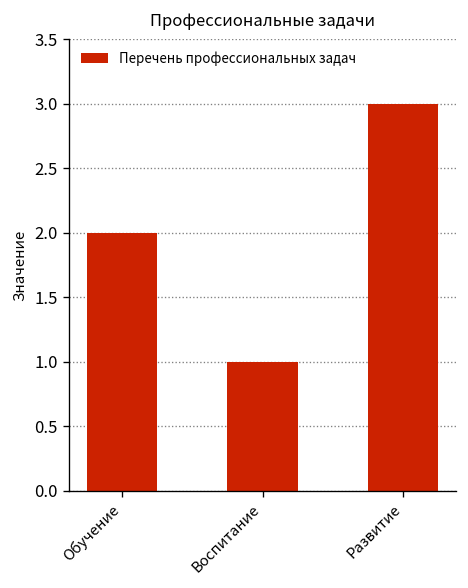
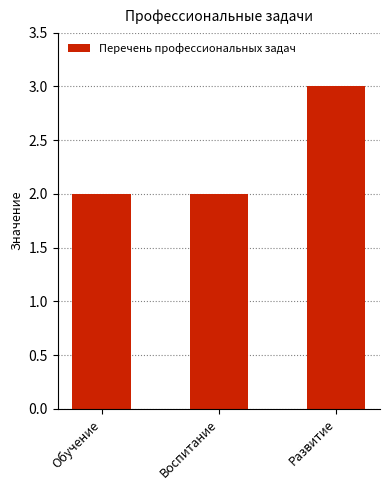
Воспитание: 1 -> 2
